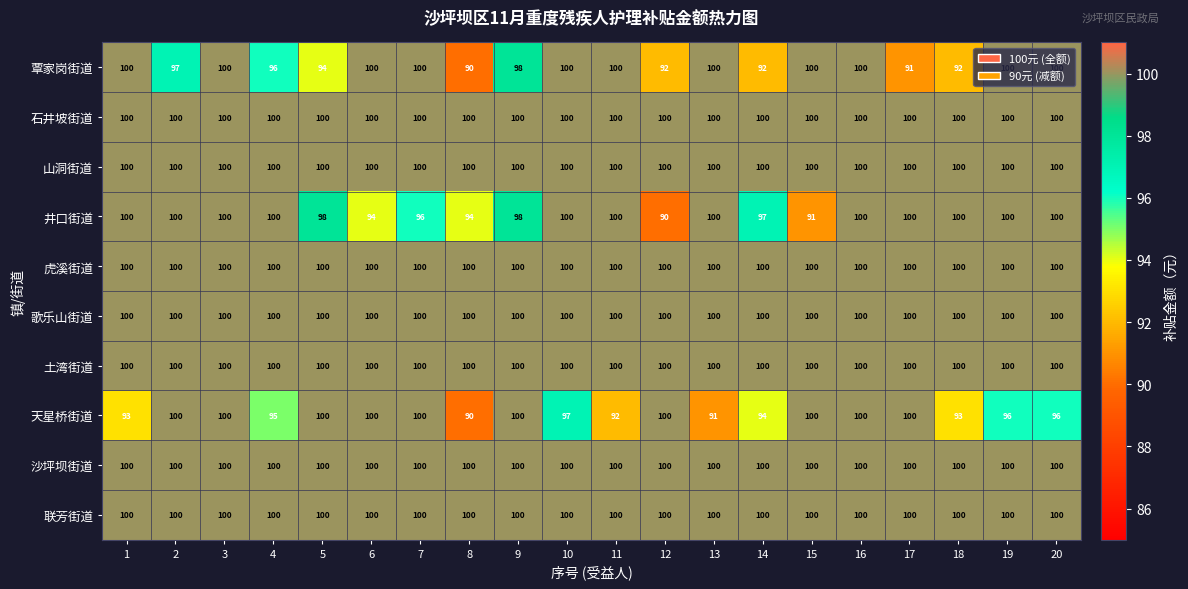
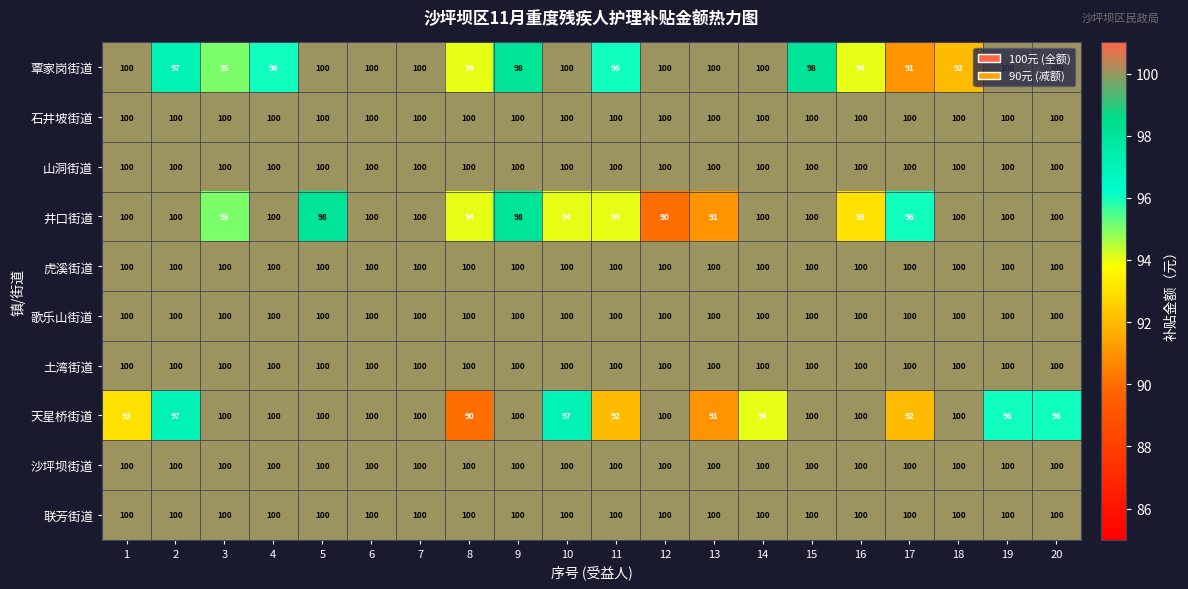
覃家岗街道, 3: 100 -> 95
覃家岗街道, 5: 94 -> 100
覃家岗街道, 8: 90 -> 94
覃家岗街道, 11: 100 -> 96
覃家岗街道, 12: 92 -> 100
覃家岗街道, 14: 92 -> 100
覃家岗街道, 15: 100 -> 98
覃家岗街道, 16: 100 -> 94
井口街道, 3: 100 -> 95
井口街道, 6: 94 -> 100
井口街道, 7: 96 -> 100
井口街道, 10: 100 -> 94
井口街道, 11: 100 -> 94
井口街道, 13: 100 -> 91
井口街道, 14: 97 -> 100
井口街道, 15: 91 -> 100
井口街道, 16: 100 -> 93
井口街道, 17: 100 -> 96
天星桥街道, 2: 100 -> 97
天星桥街道, 4: 95 -> 100
天星桥街道, 17: 100 -> 92
天星桥街道, 18: 93 -> 100
